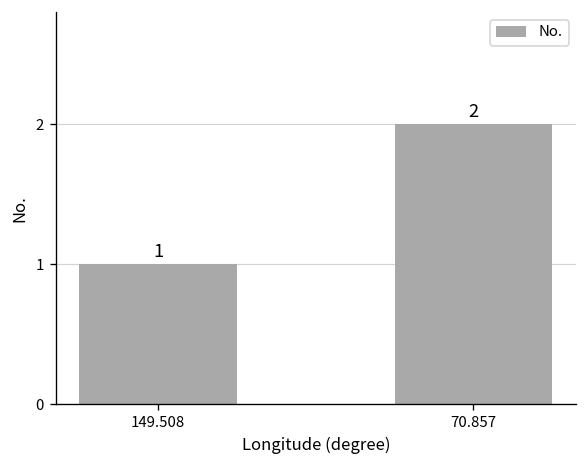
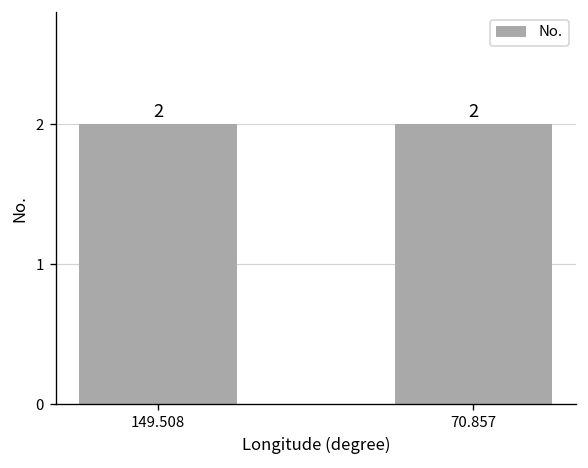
149.508: 1 -> 2
